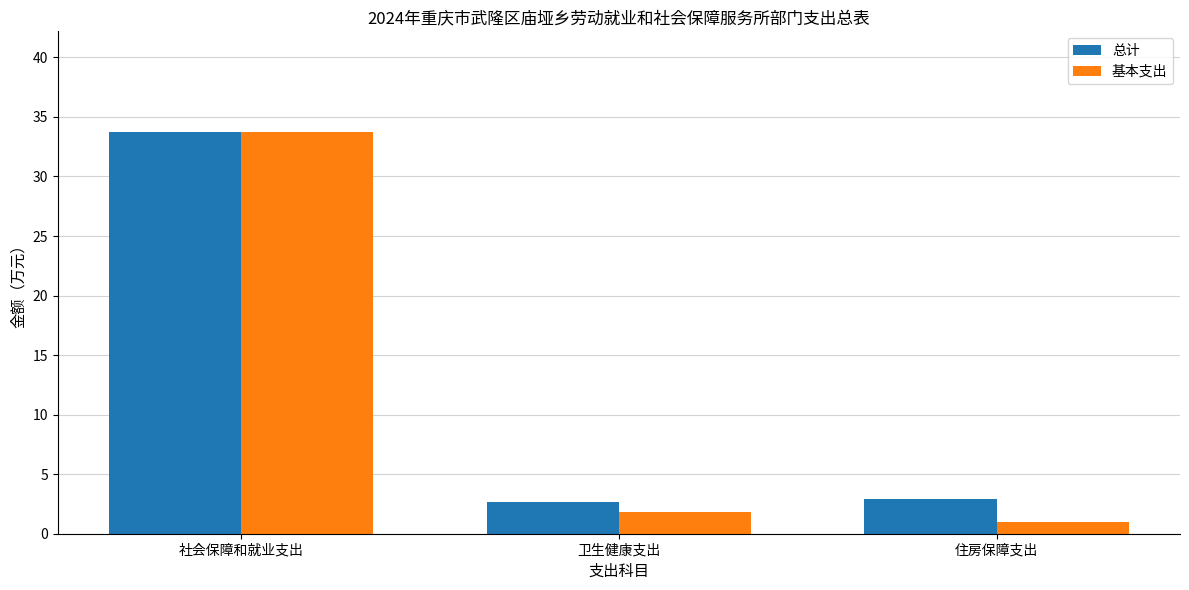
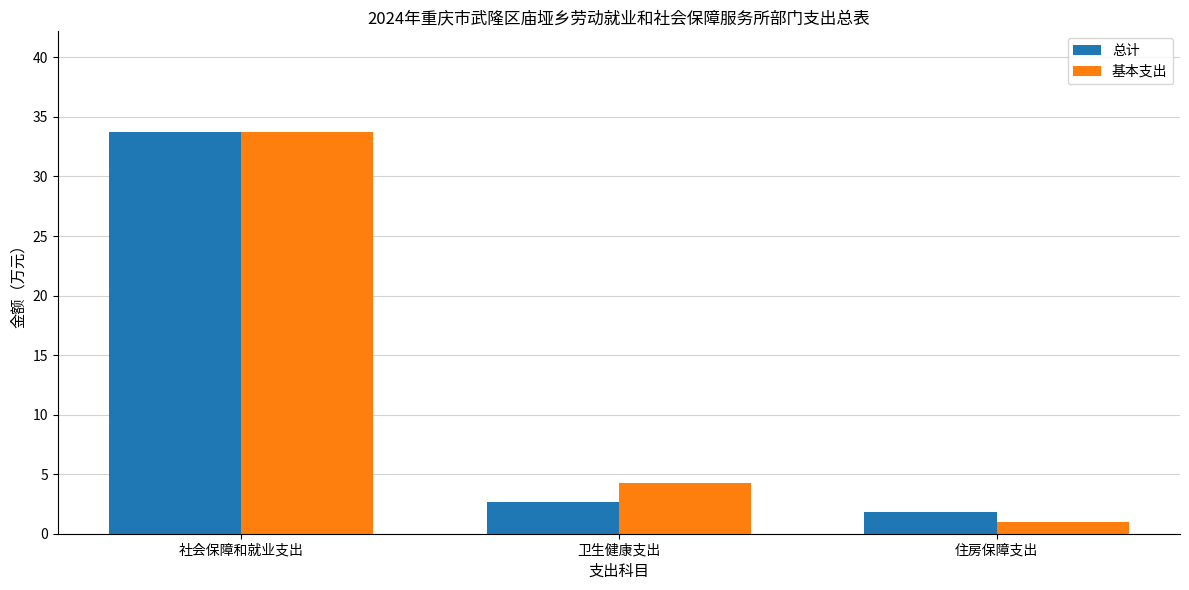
基本支出, 卫生健康支出: 1.8 -> 4.2
总计, 住房保障支出: 2.9 -> 1.8
